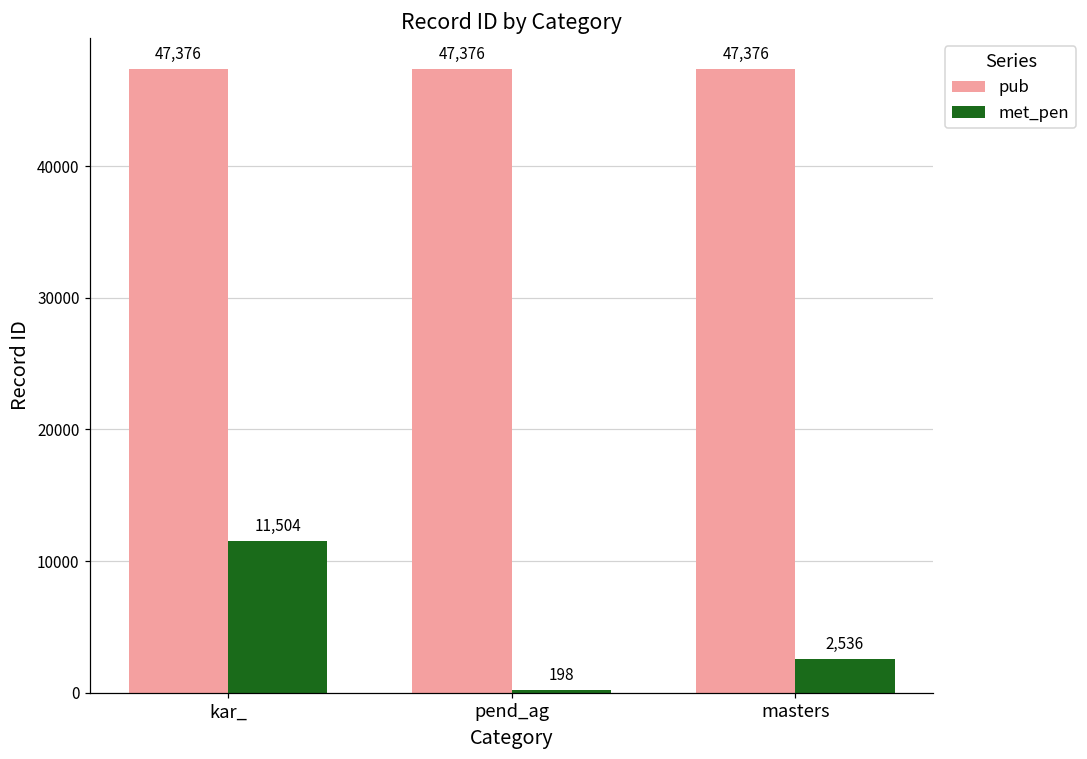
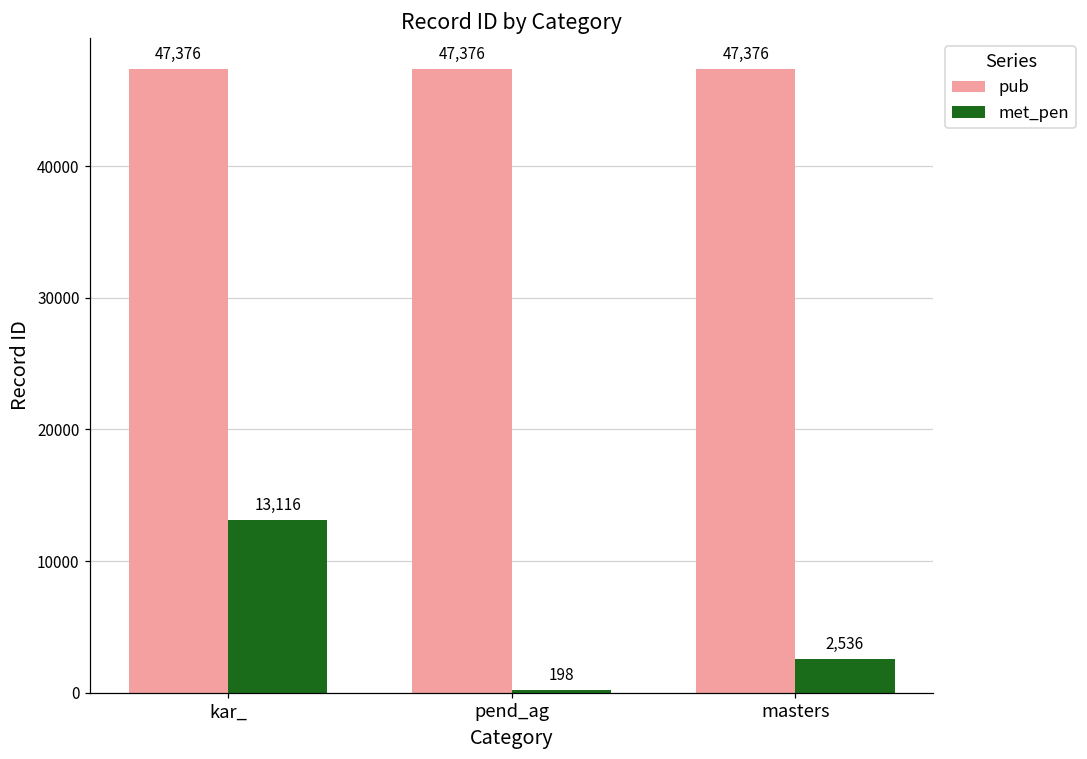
met_pen, kar_: 11,504 -> 13,116
